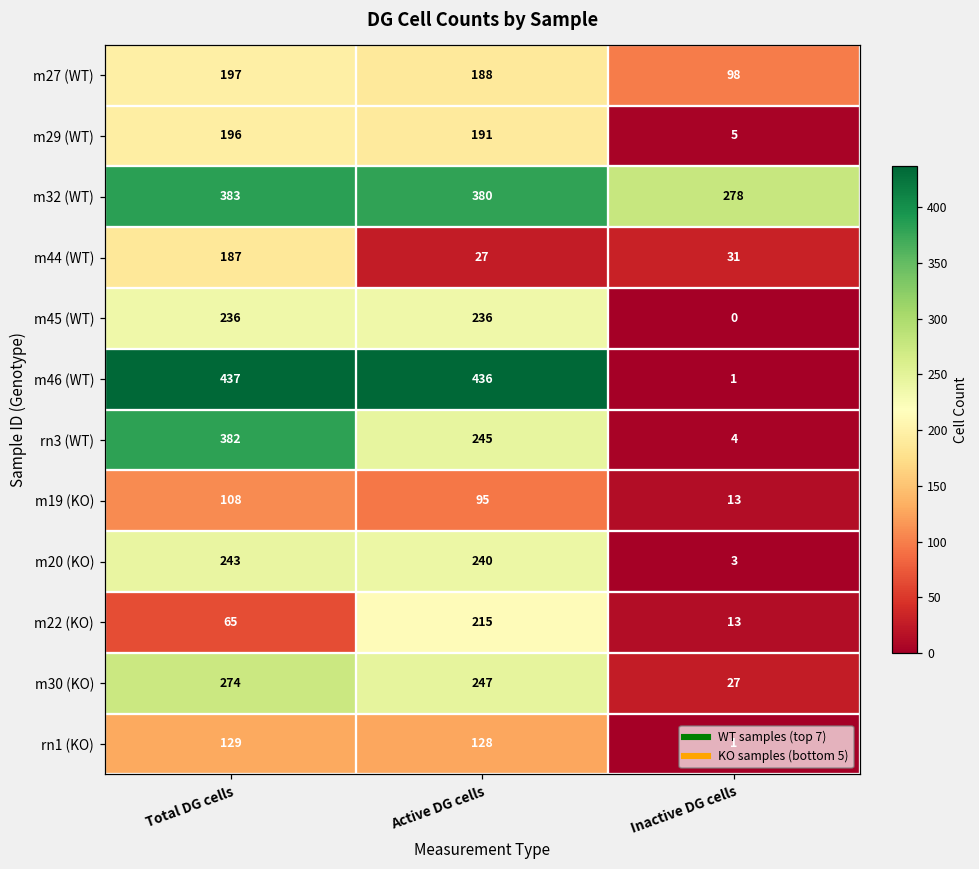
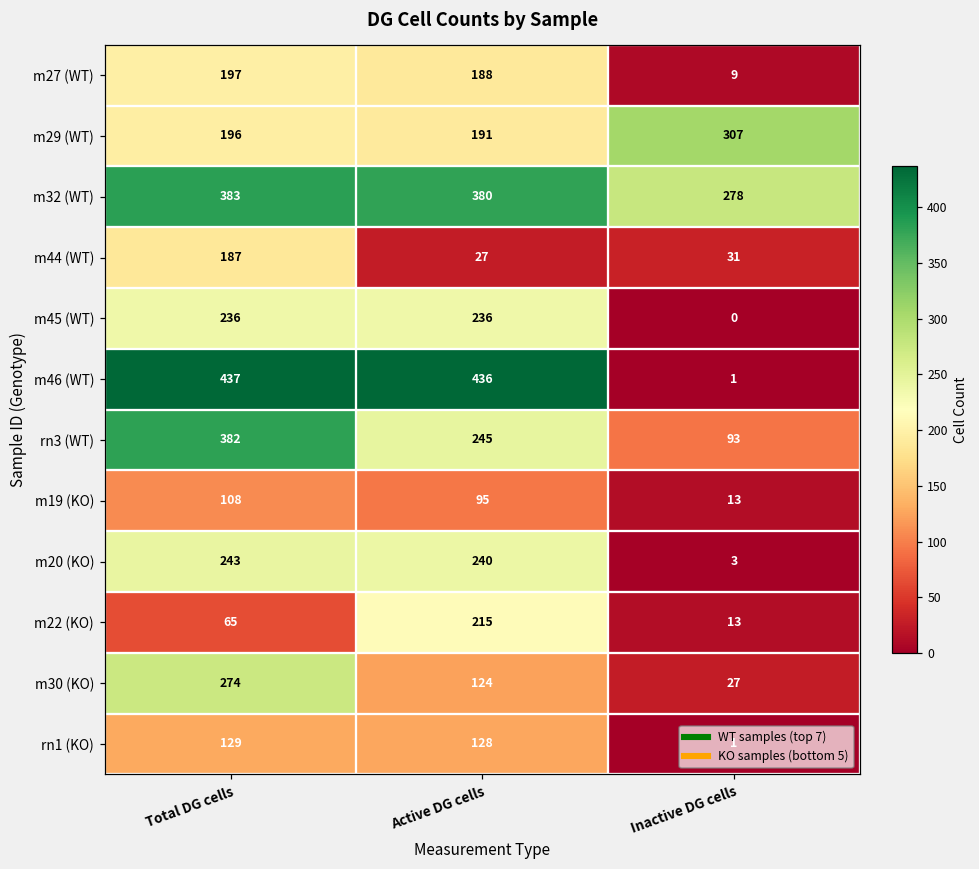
m27 (WT), Inactive DG cells: 98 -> 9
m29 (WT), Inactive DG cells: 5 -> 307
rn3 (WT), Inactive DG cells: 4 -> 93
m30 (KO), Active DG cells: 247 -> 124
